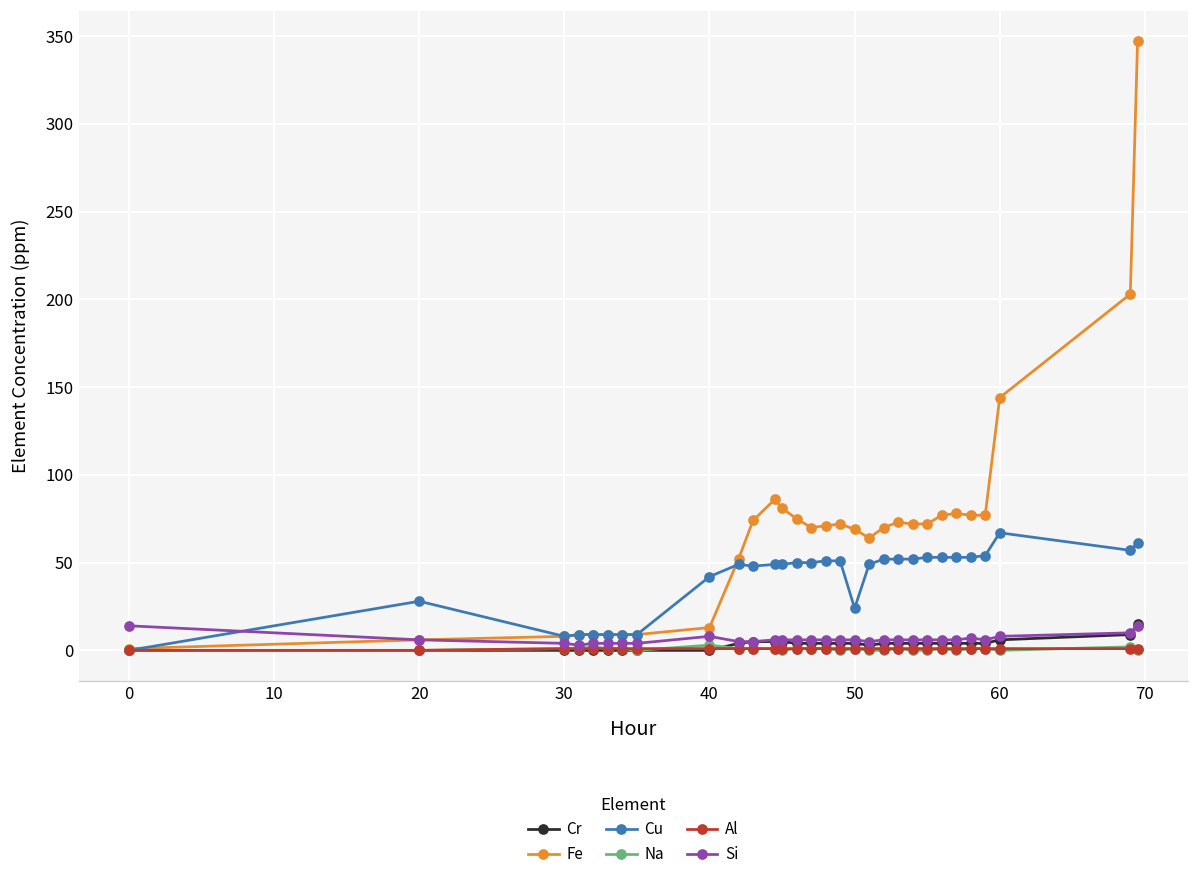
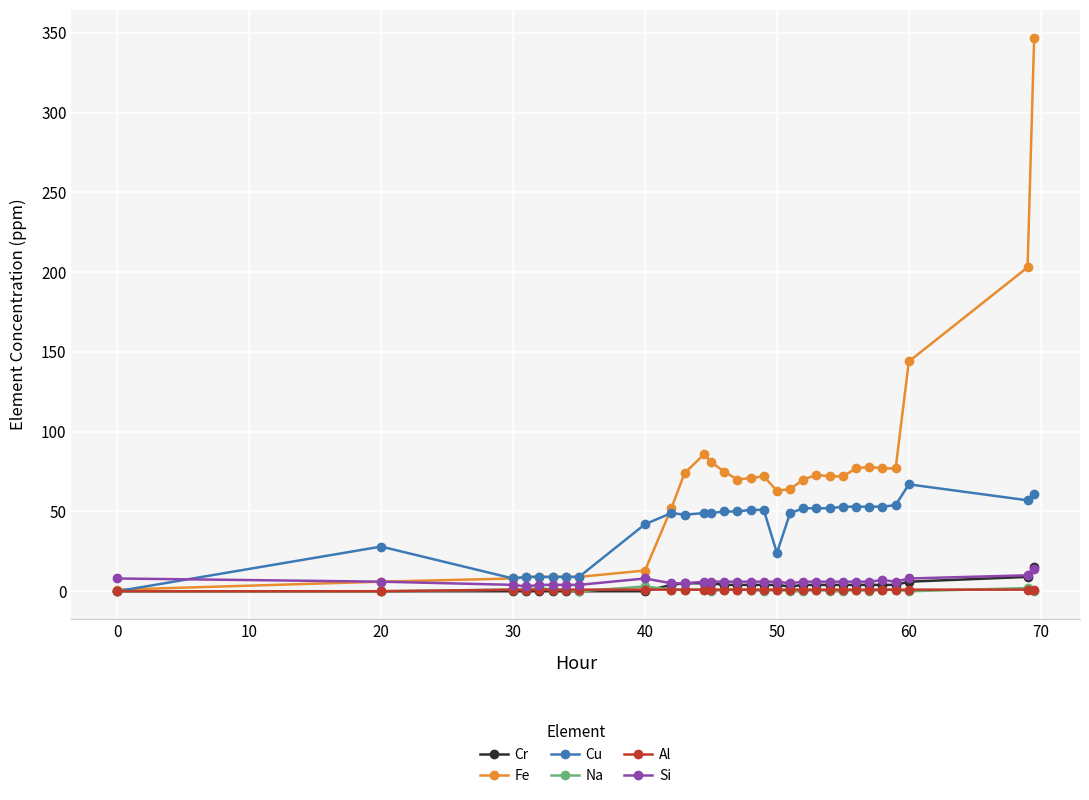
Si, 0: 14 -> 8
Fe, 50: 69 -> 63
